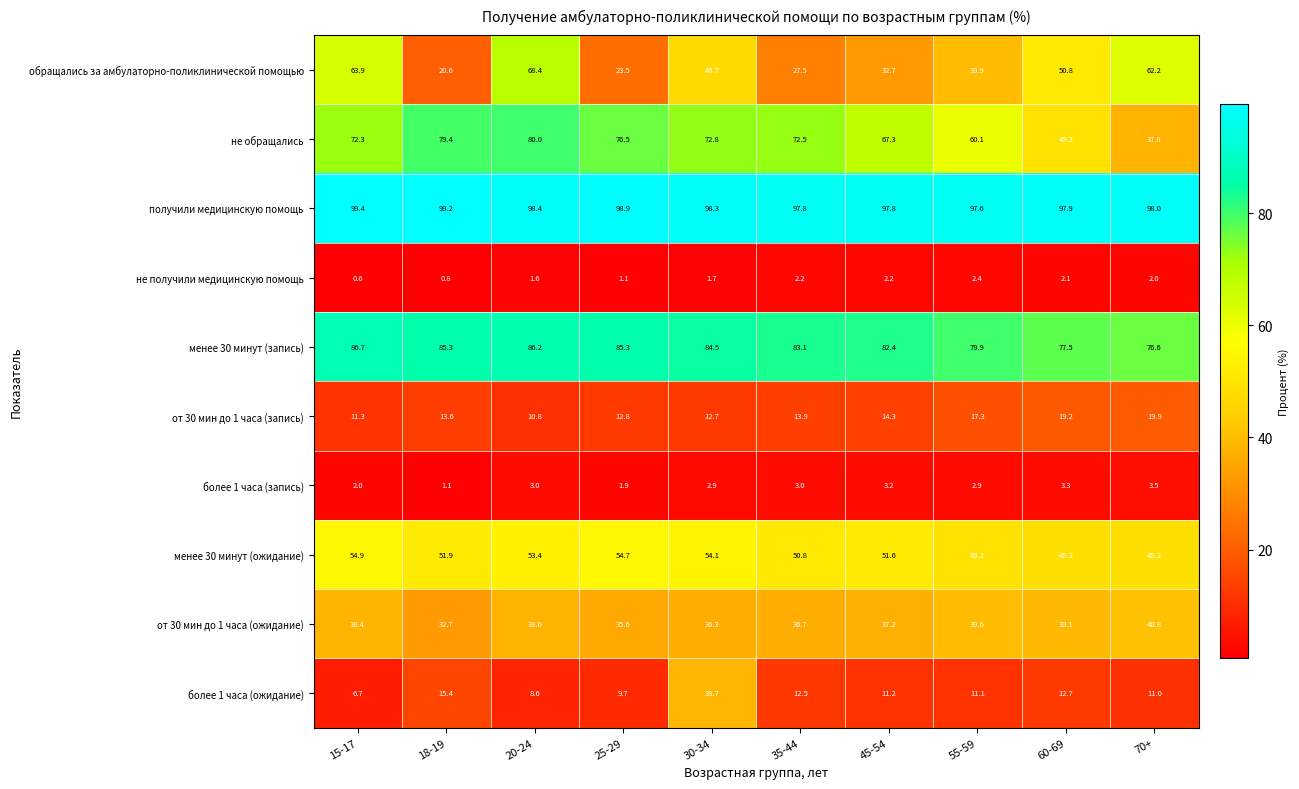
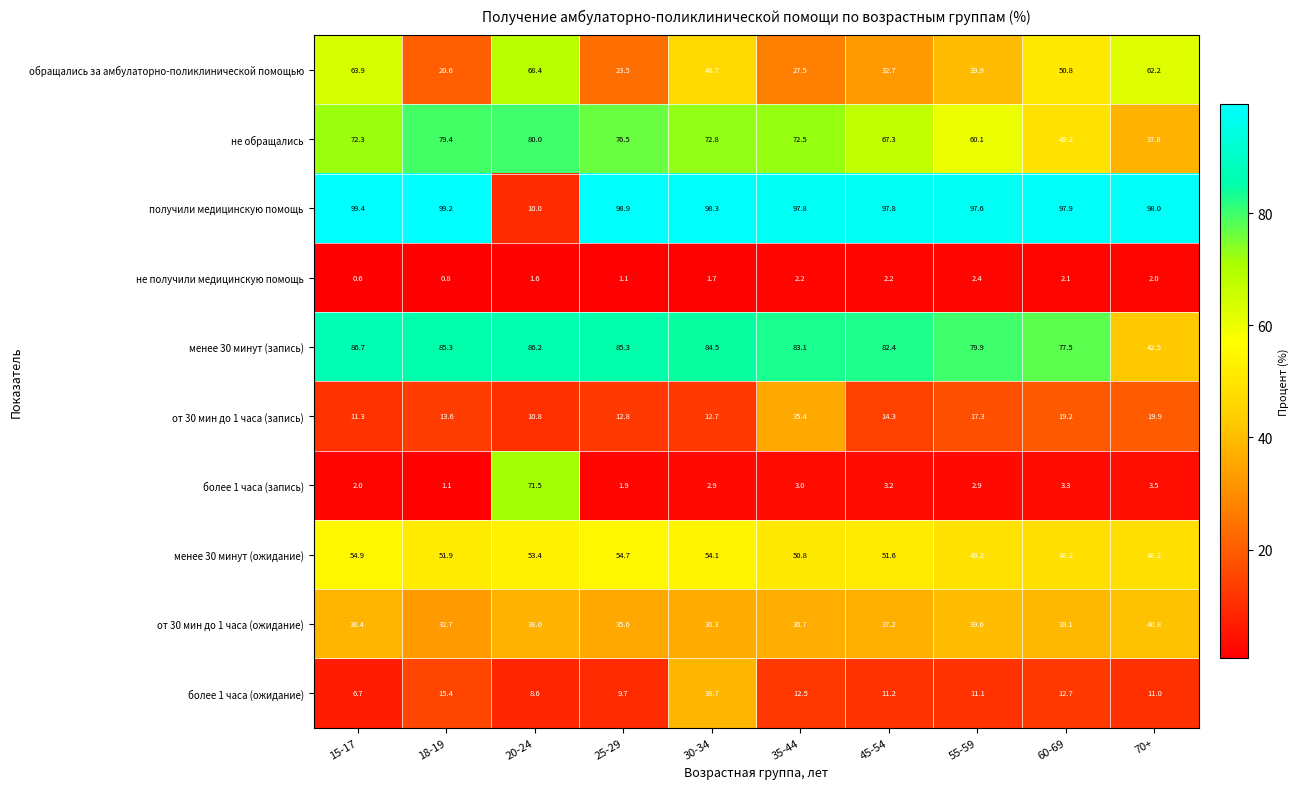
получили медицинскую помощь, 20-24: 98.4 -> 10.0
менее 30 минут (запись), 70+: 76.6 -> 42.5
от 30 мин до 1 часа (запись), 35-44: 13.9 -> 35.4
более 1 часа (запись), 20-24: 3.0 -> 71.5
